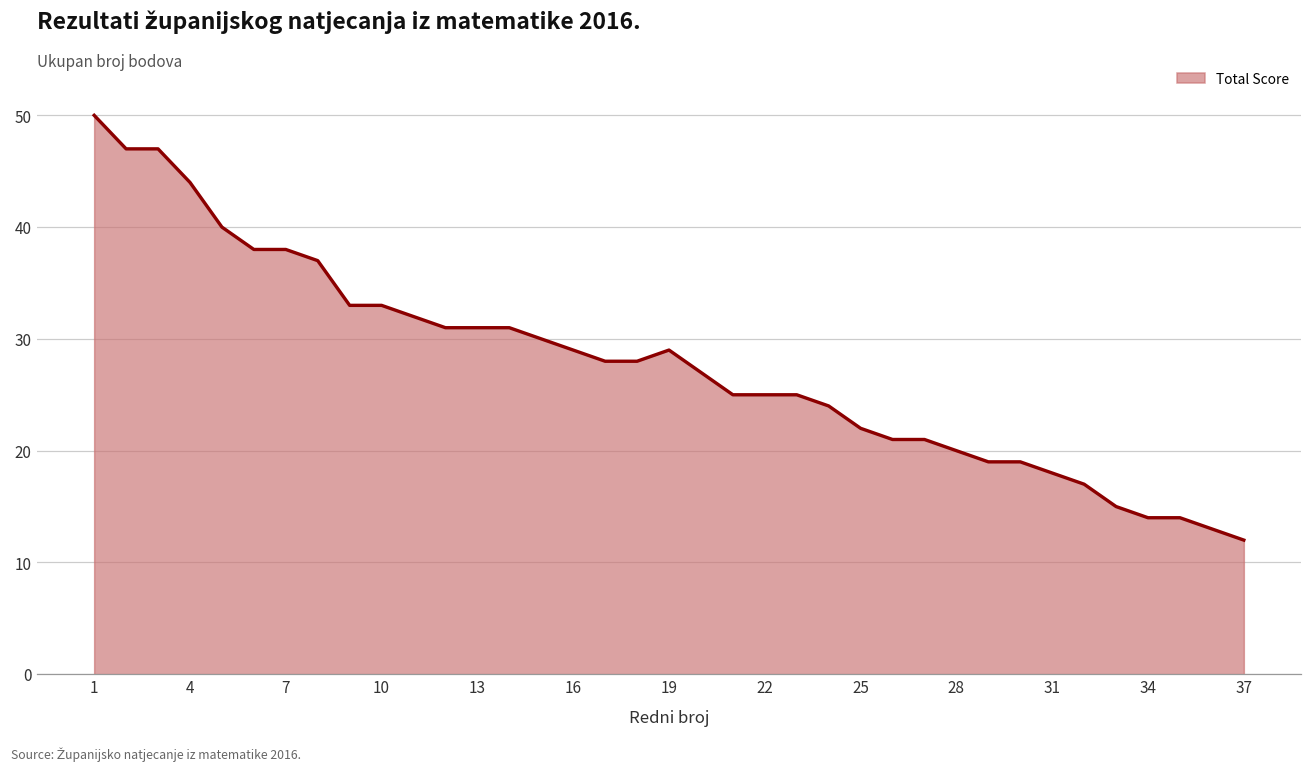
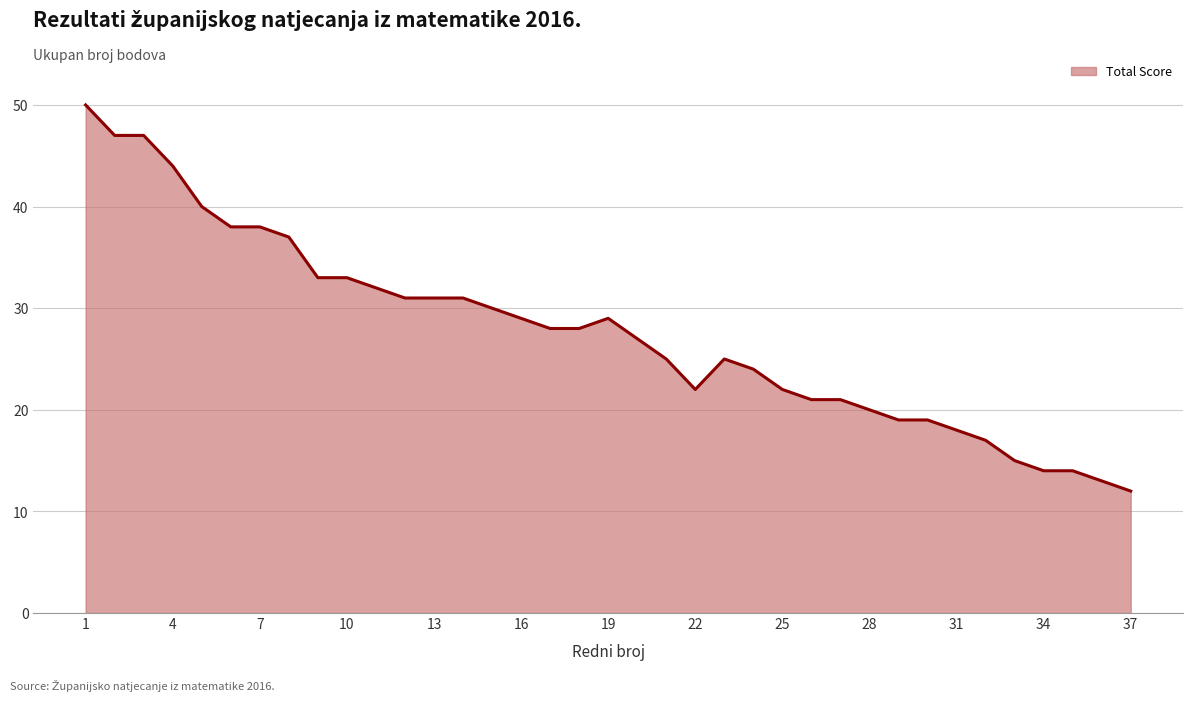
22: 25 -> 22
